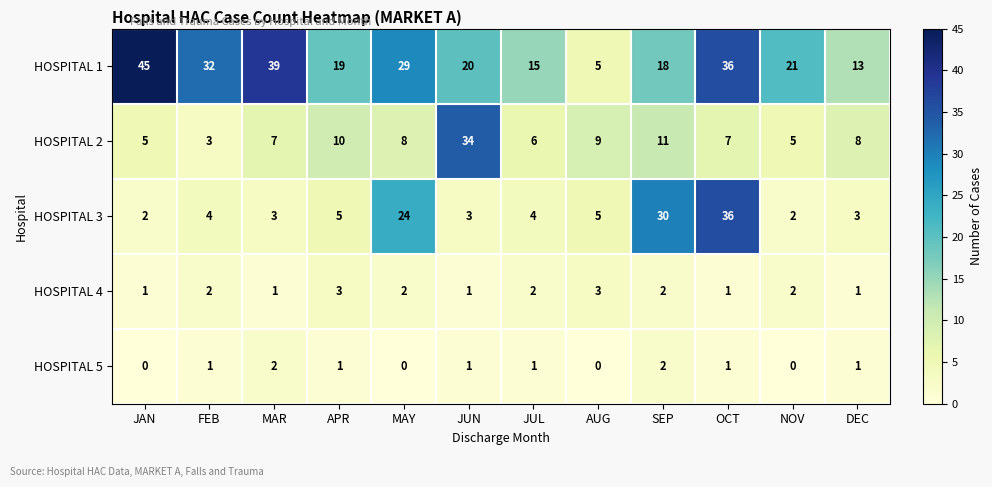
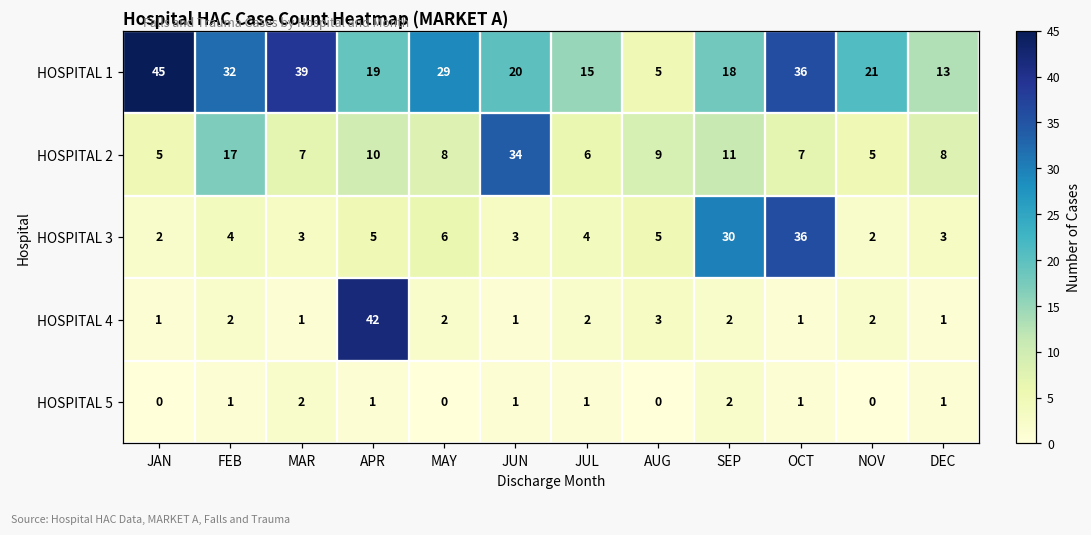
HOSPITAL 2, FEB: 3 -> 17
HOSPITAL 3, MAY: 24 -> 6
HOSPITAL 4, APR: 3 -> 42
